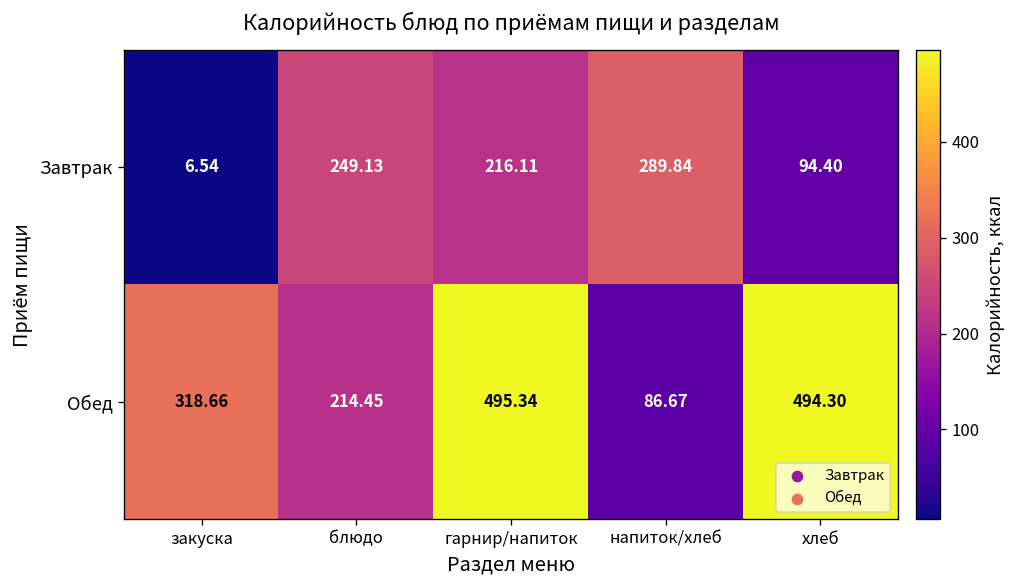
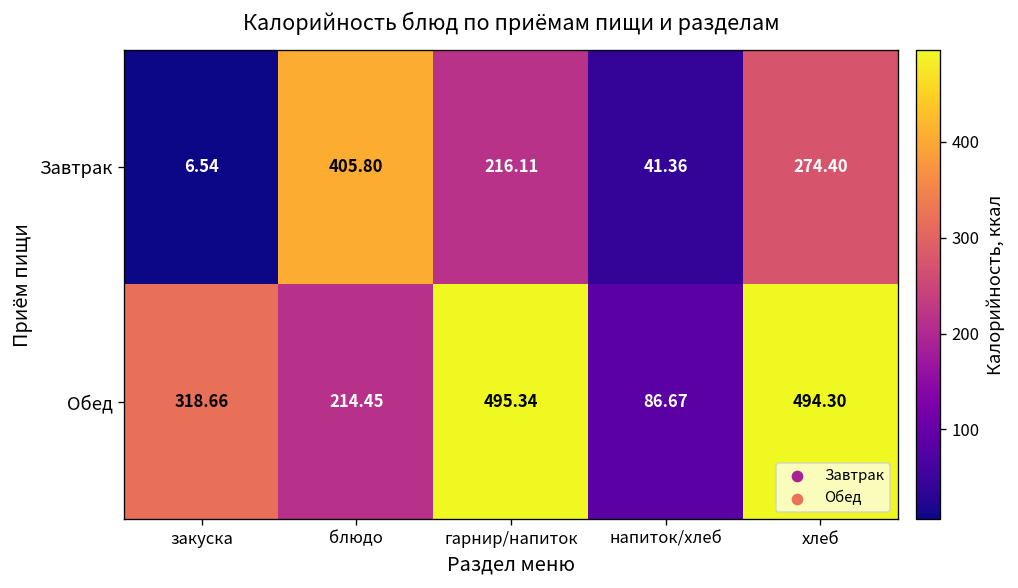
Завтрак, блюдо: 249.13 -> 405.80
Завтрак, напиток/хлеб: 289.84 -> 41.36
Завтрак, хлеб: 94.40 -> 274.40
